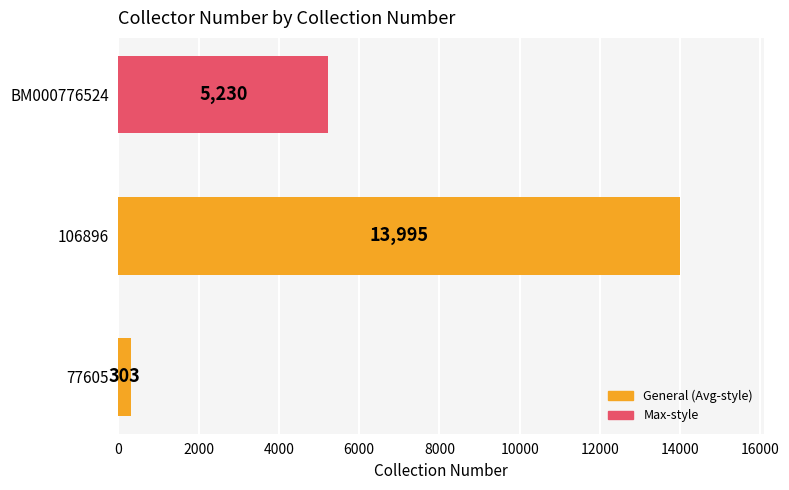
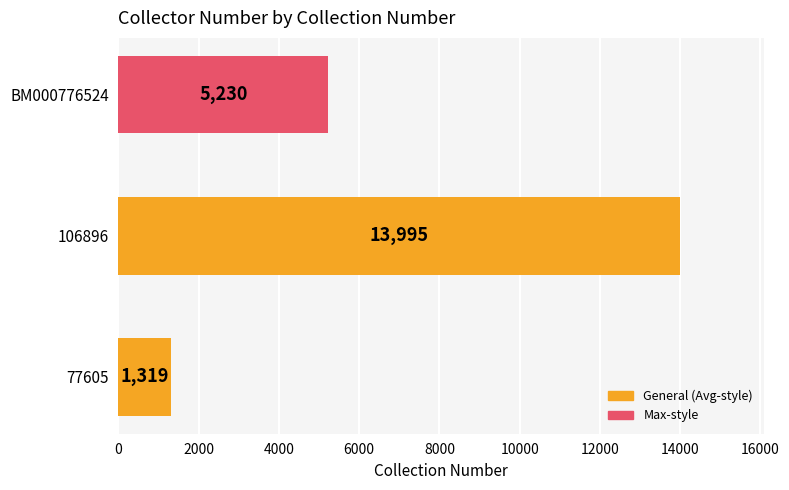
77605: 303 -> 1,319
